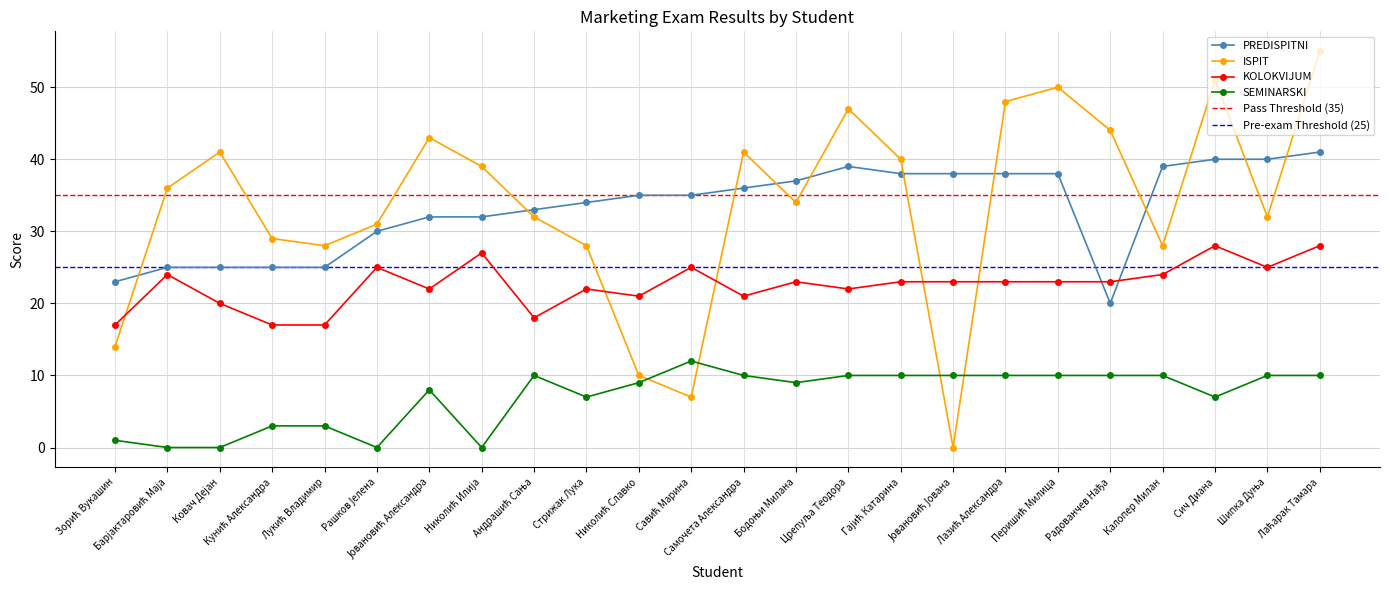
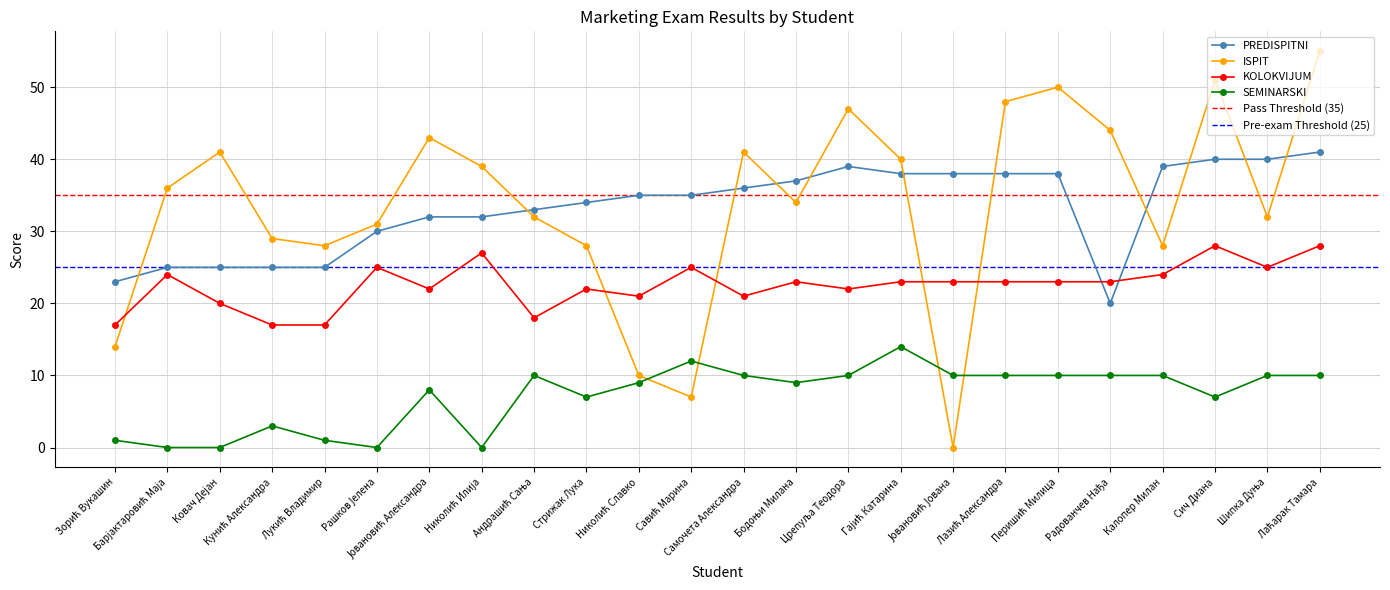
SEMINARSKI, Лукић Владимир: 3 -> 1
SEMINARSKI, Гајић Катарина: 10 -> 14
